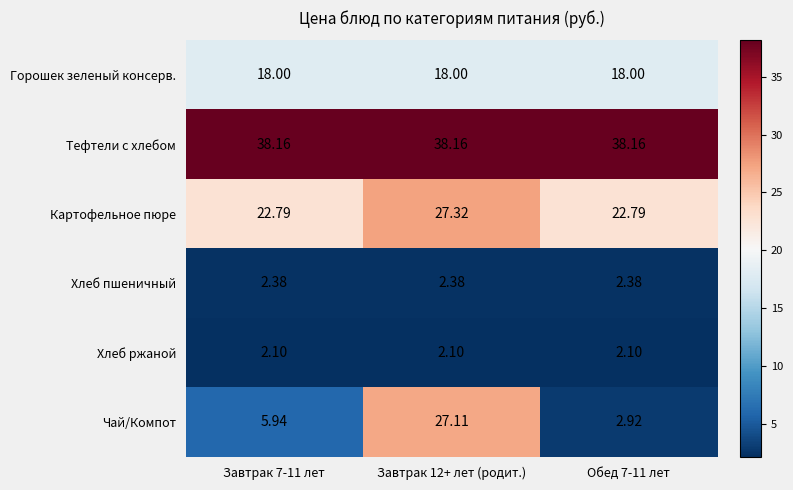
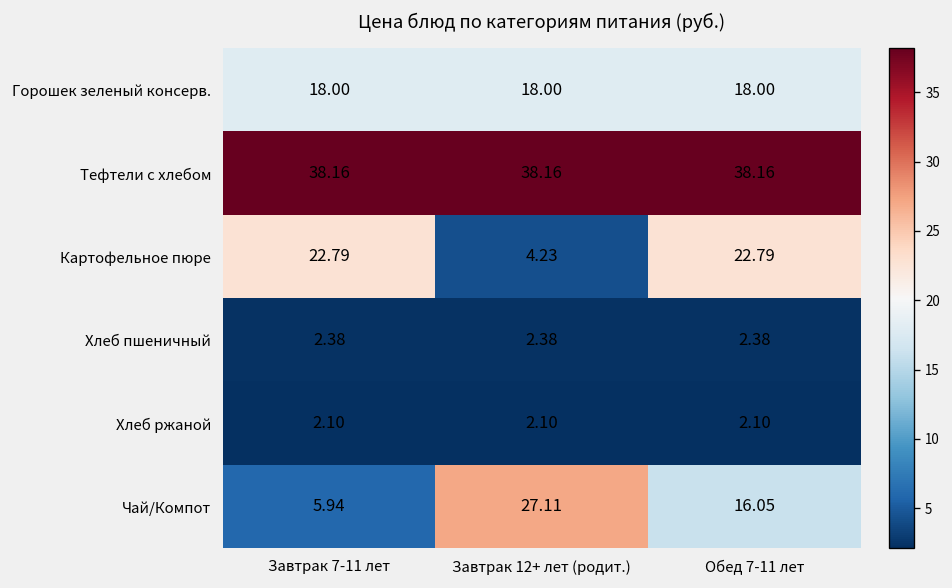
Картофельное пюре, Завтрак 12+ лет (родит.): 27.32 -> 4.23
Чай/Компот, Обед 7-11 лет: 2.92 -> 16.05
